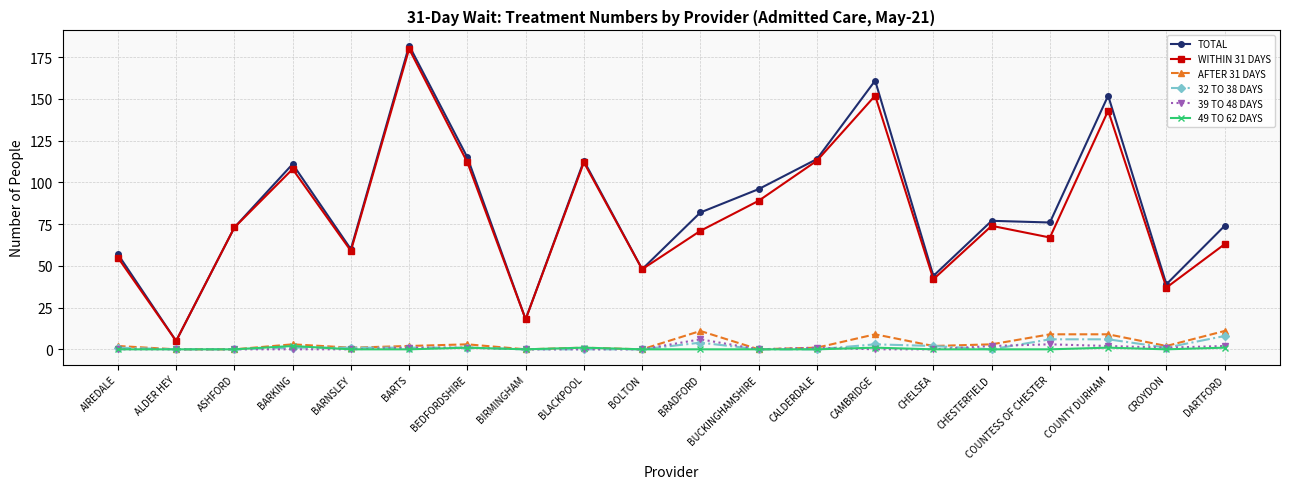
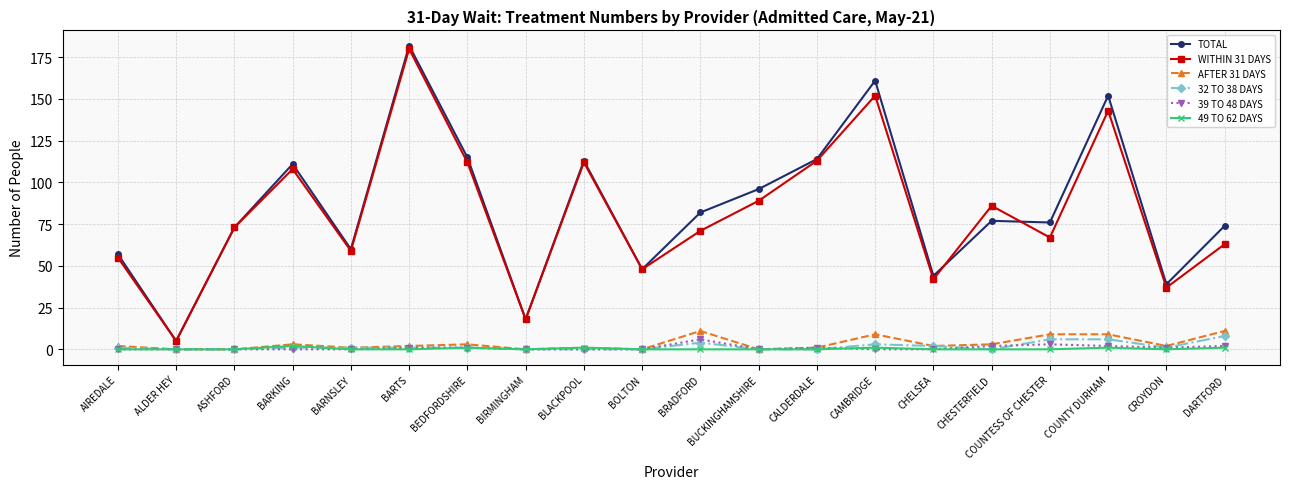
WITHIN 31 DAYS, CHESTERFIELD: 74 -> 86
